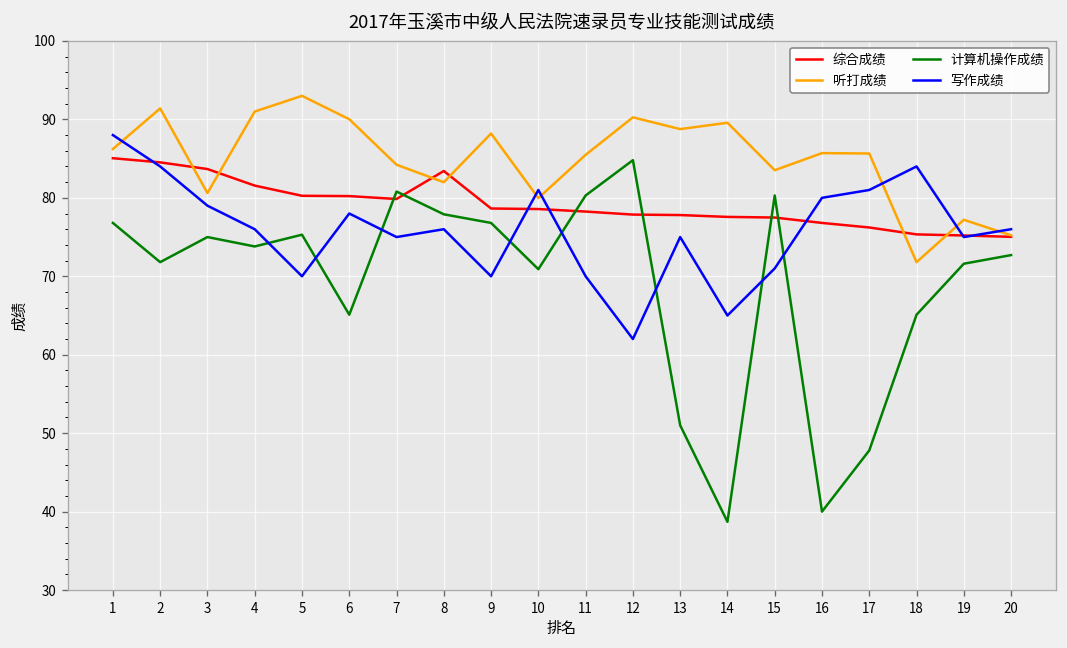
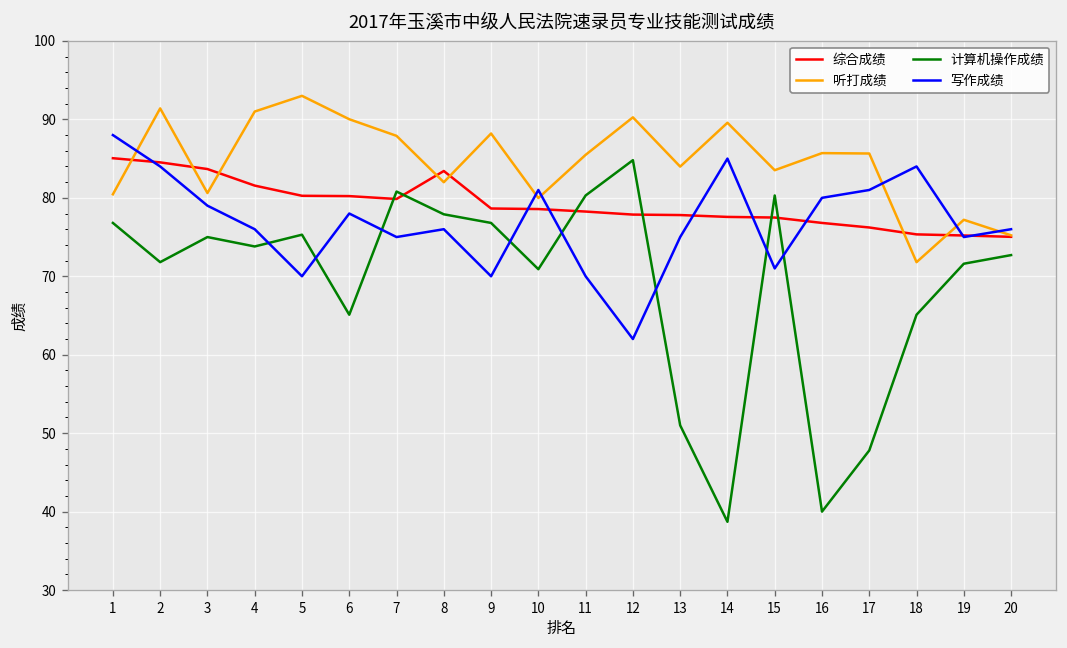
听打成绩, 1: 86 -> 80
听打成绩, 7: 84 -> 88
听打成绩, 13: 89 -> 84
写作成绩, 14: 65 -> 85
